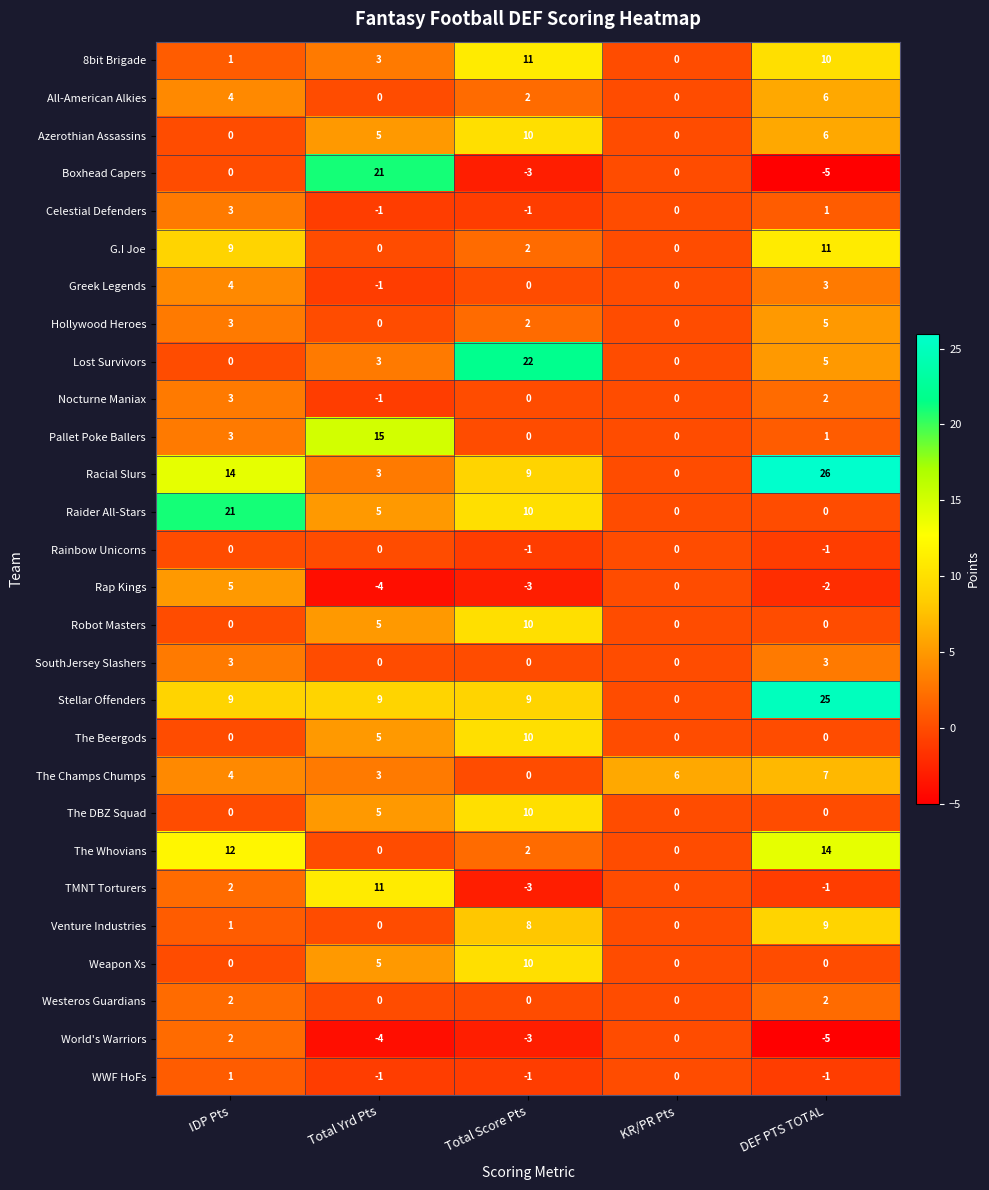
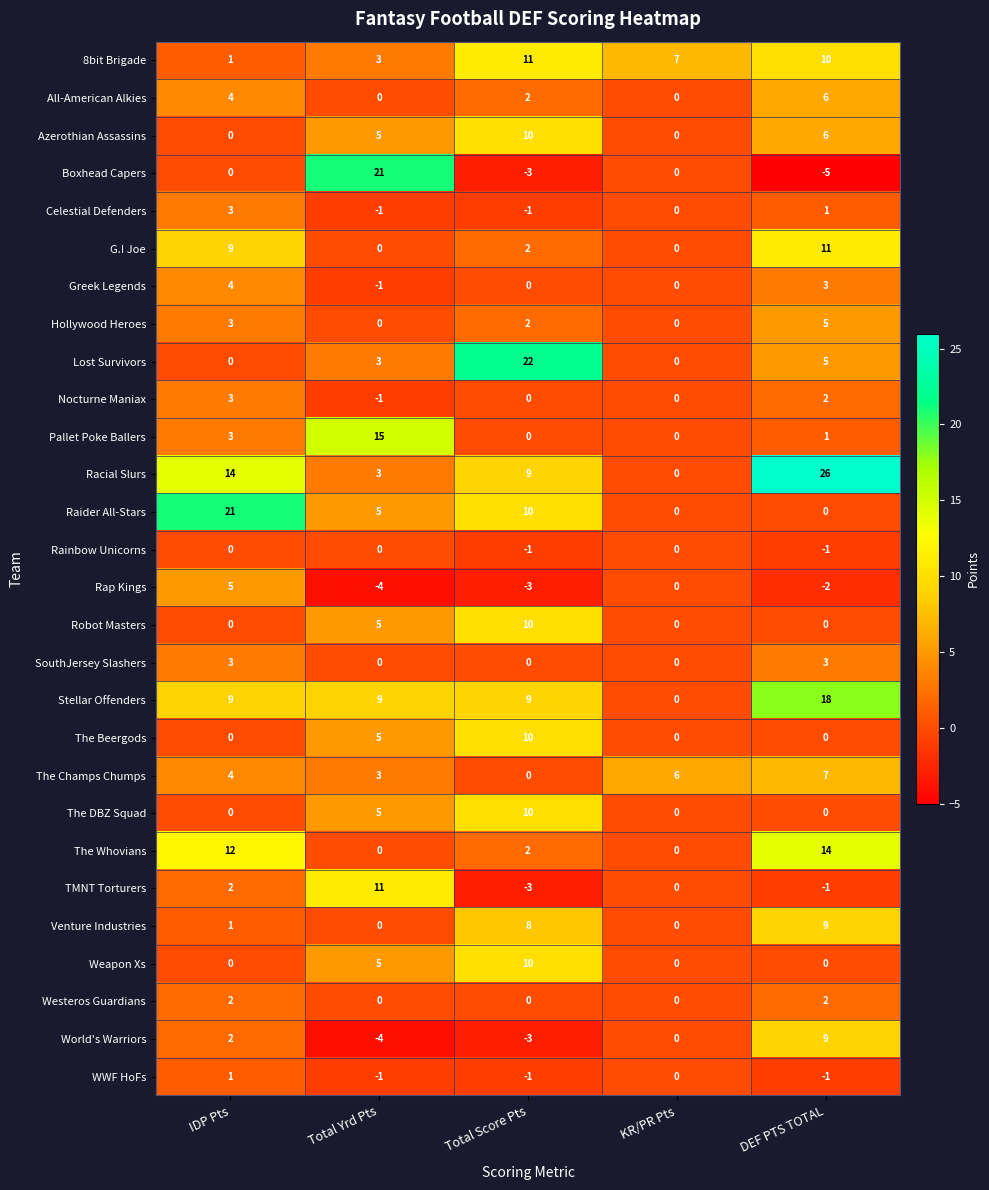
8bit Brigade, KR/PR Pts: 0 -> 7
Stellar Offenders, DEF PTS TOTAL: 25 -> 18
World's Warriors, DEF PTS TOTAL: -5 -> 9
